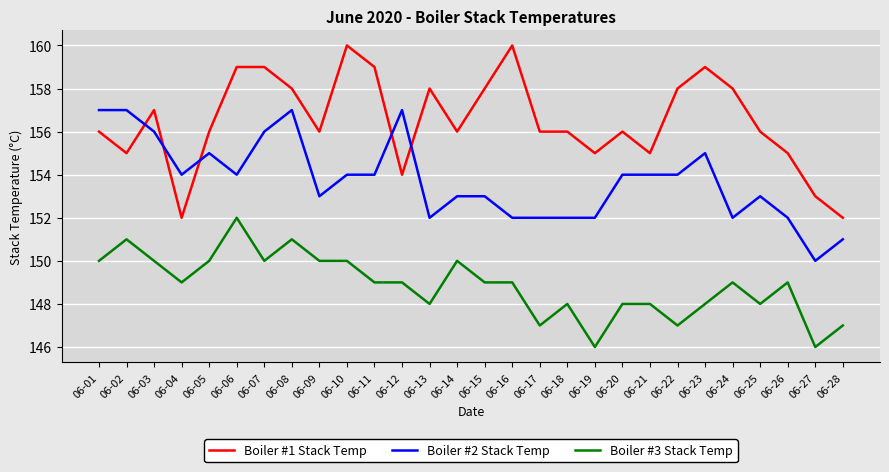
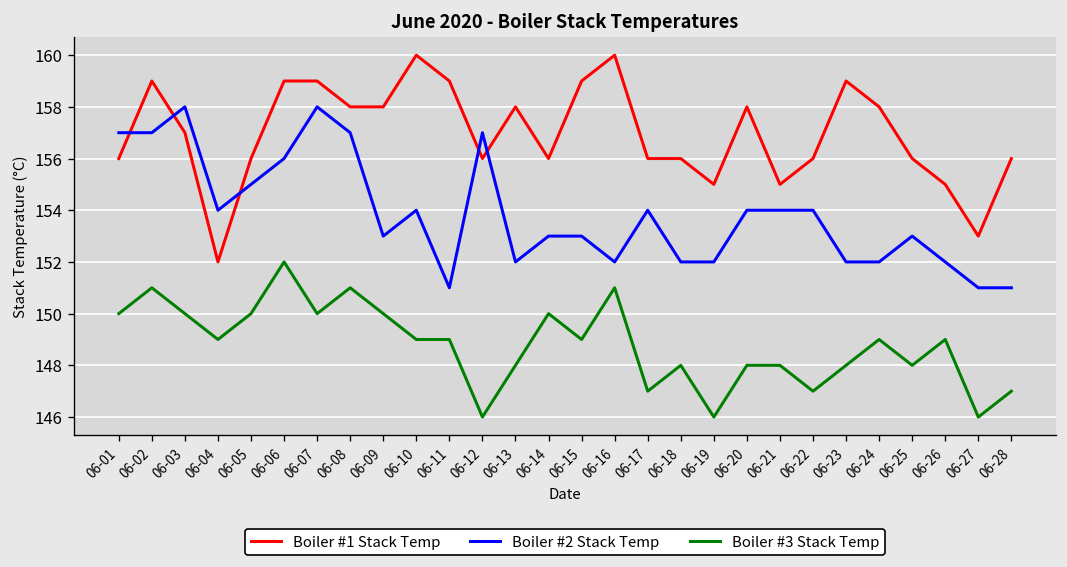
Boiler #1 Stack Temp, 06-02: 155 -> 159
Boiler #2 Stack Temp, 06-03: 156 -> 158
Boiler #2 Stack Temp, 06-06: 154 -> 156
Boiler #2 Stack Temp, 06-07: 156 -> 158
Boiler #1 Stack Temp, 06-09: 156 -> 158
Boiler #3 Stack Temp, 06-10: 150 -> 149
Boiler #2 Stack Temp, 06-11: 154 -> 151
Boiler #1 Stack Temp, 06-12: 154 -> 156
Boiler #3 Stack Temp, 06-12: 149 -> 146
Boiler #1 Stack Temp, 06-15: 158 -> 159
Boiler #3 Stack Temp, 06-16: 149 -> 151
Boiler #2 Stack Temp, 06-17: 152 -> 154
Boiler #1 Stack Temp, 06-20: 156 -> 158
Boiler #1 Stack Temp, 06-22: 158 -> 156
Boiler #2 Stack Temp, 06-23: 155 -> 152
Boiler #2 Stack Temp, 06-27: 150 -> 151
Boiler #1 Stack Temp, 06-28: 152 -> 156
